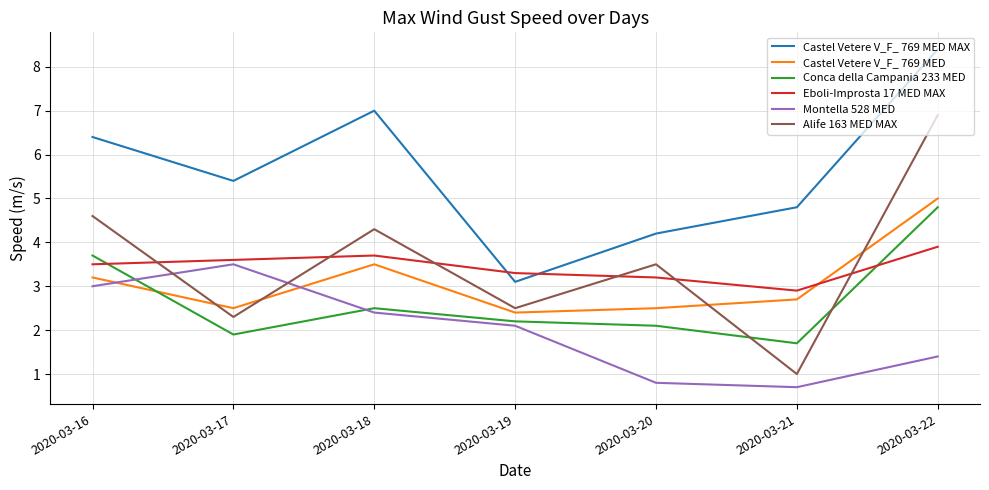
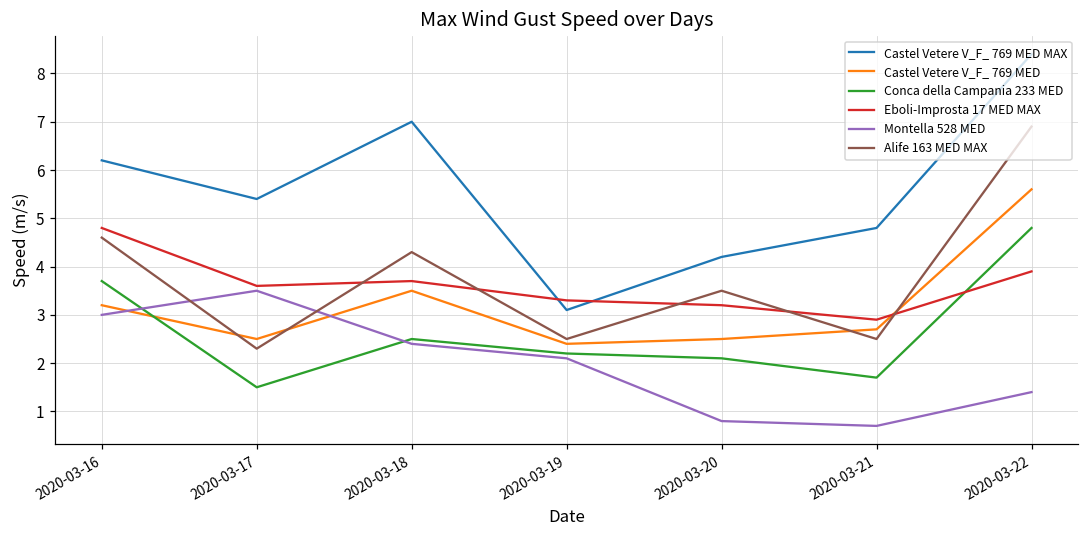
Castel Vetere V_F_ 769 MED MAX, 2020-03-16: 6.4 -> 6.2
Eboli-Improsta 17 MED MAX, 2020-03-16: 3.5 -> 4.8
Conca della Campania 233 MED, 2020-03-17: 1.9 -> 1.5
Alife 163 MED MAX, 2020-03-21: 1.0 -> 2.5
Castel Vetere V_F_ 769 MED, 2020-03-22: 5.0 -> 5.6
